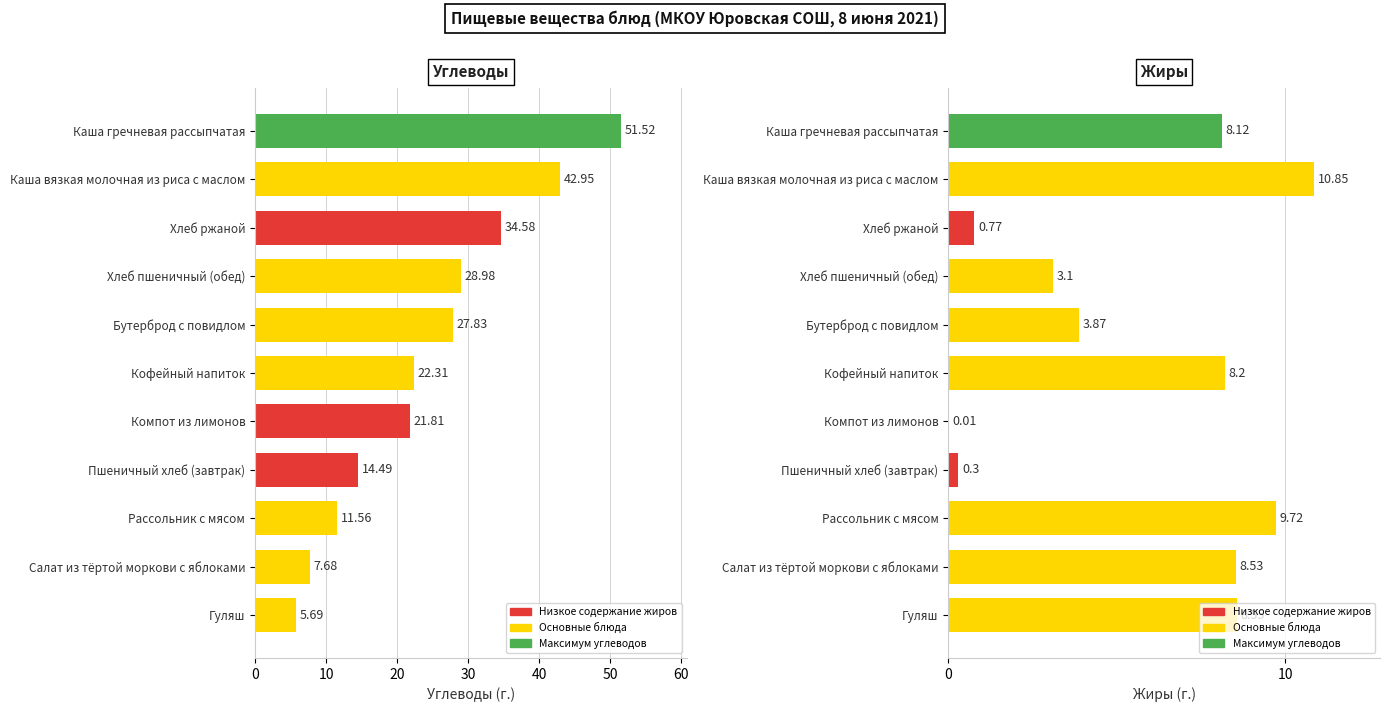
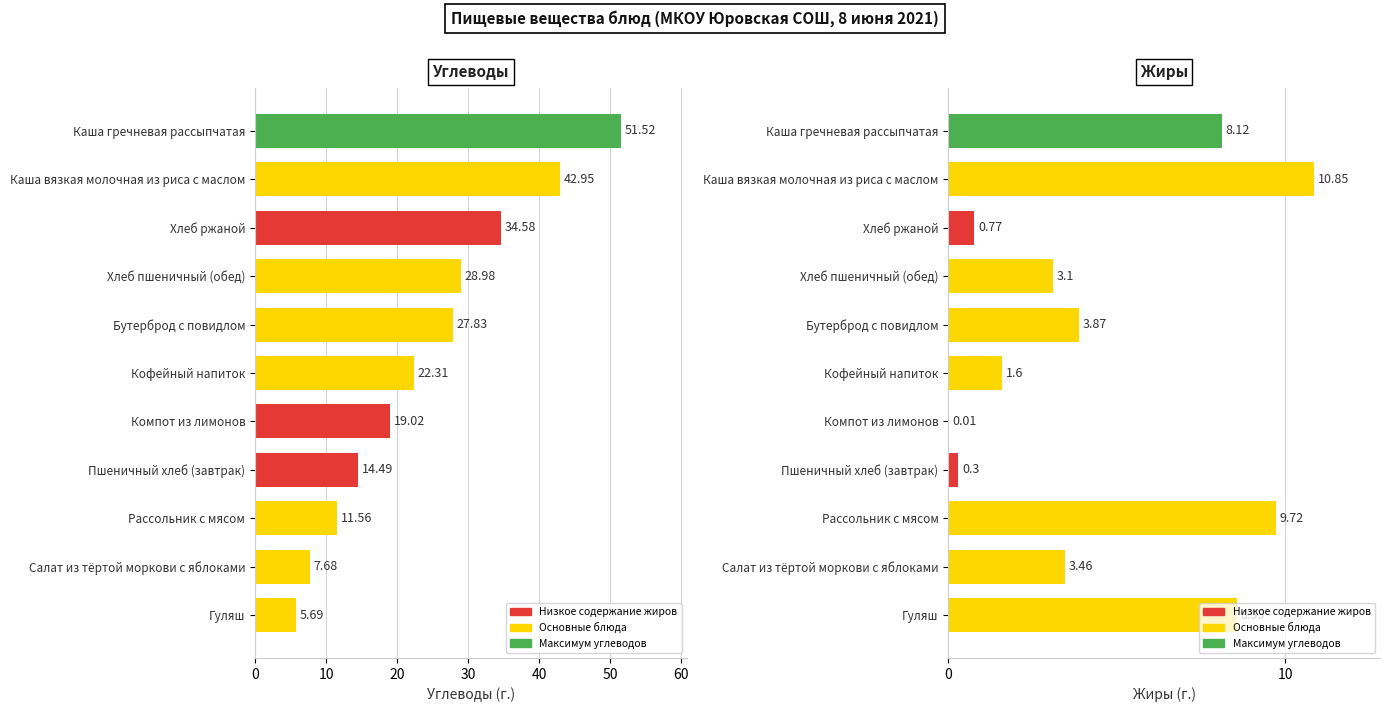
Углеводы, Компот из лимонов: 21.81 -> 19.02
Жиры, Кофейный напиток: 8.2 -> 1.6
Жиры, Салат из тёртой моркови с яблоками: 8.53 -> 3.46
